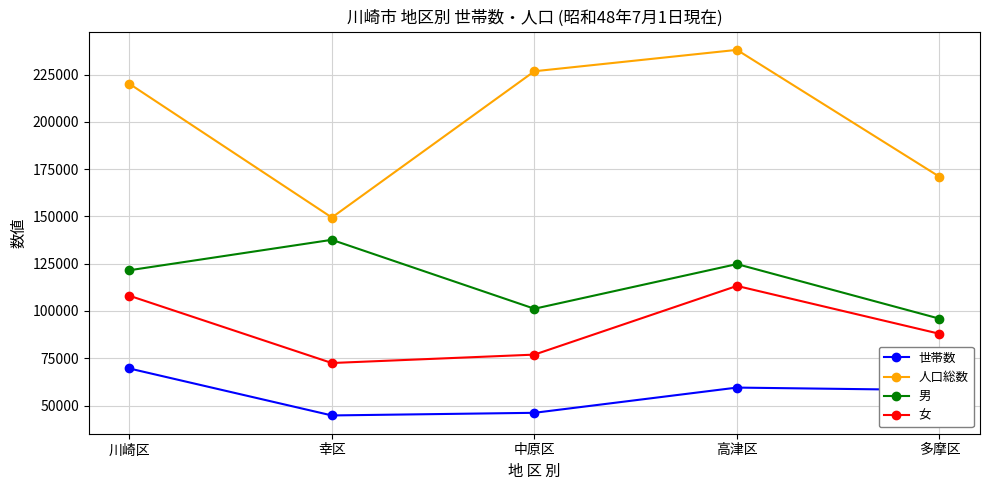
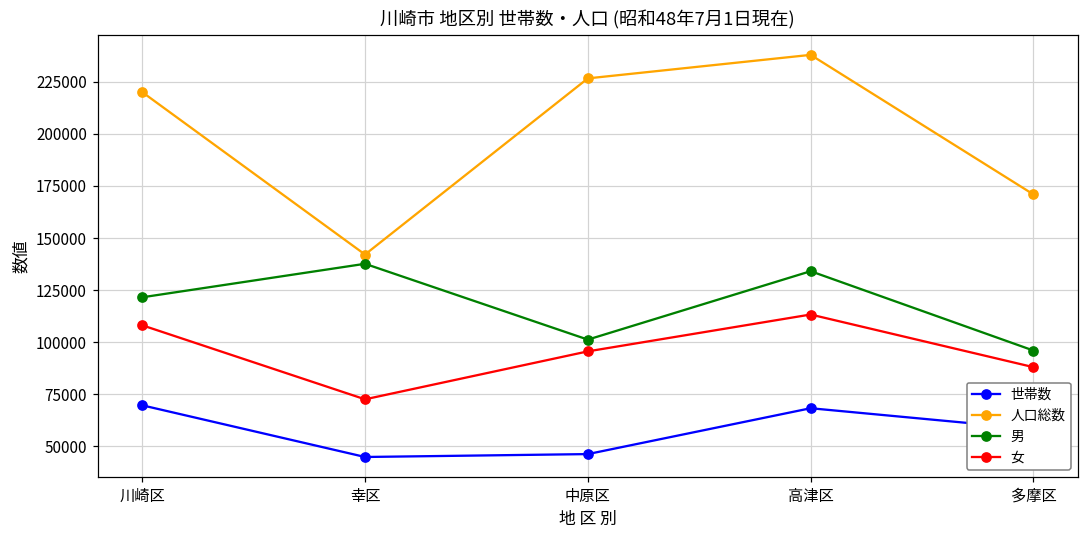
人口総数, 幸区: 149000 -> 142000
女, 中原区: 77000 -> 96000
世帯数, 高津区: 59000 -> 68000
男, 高津区: 125000 -> 134000
